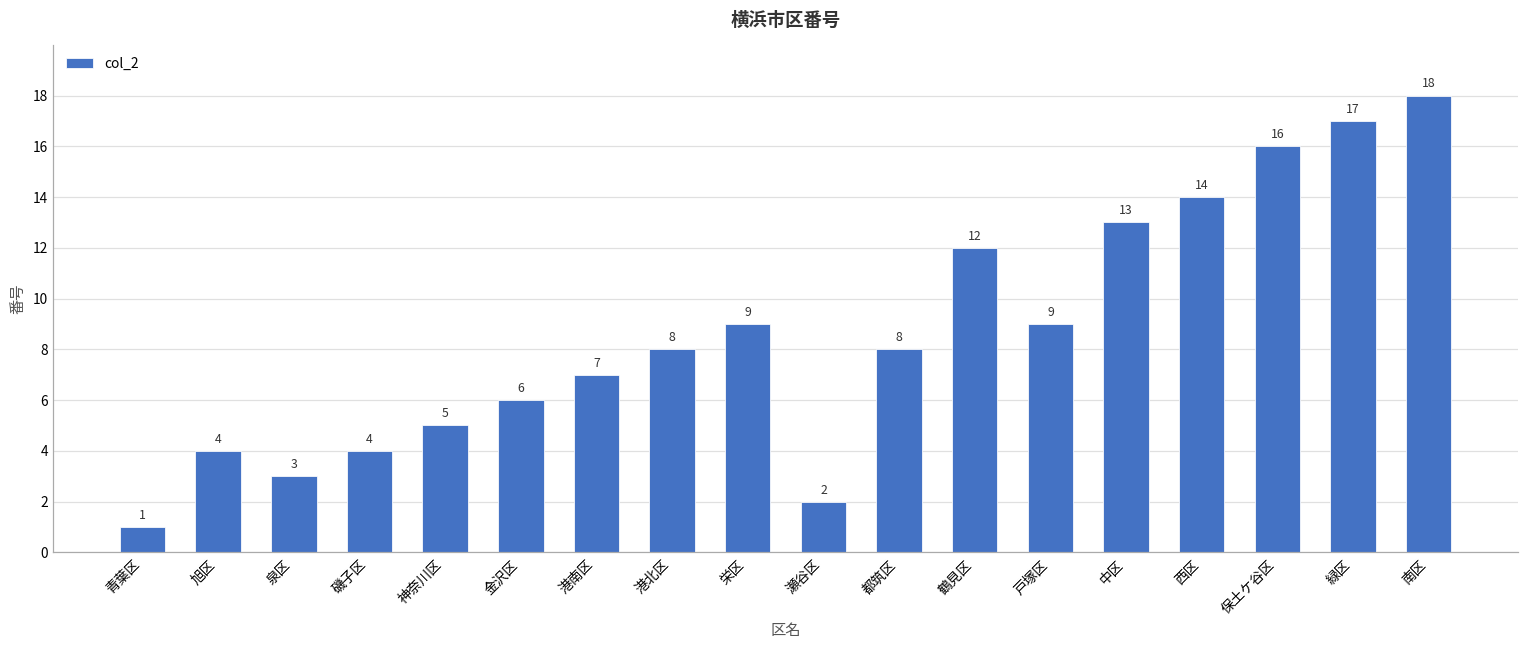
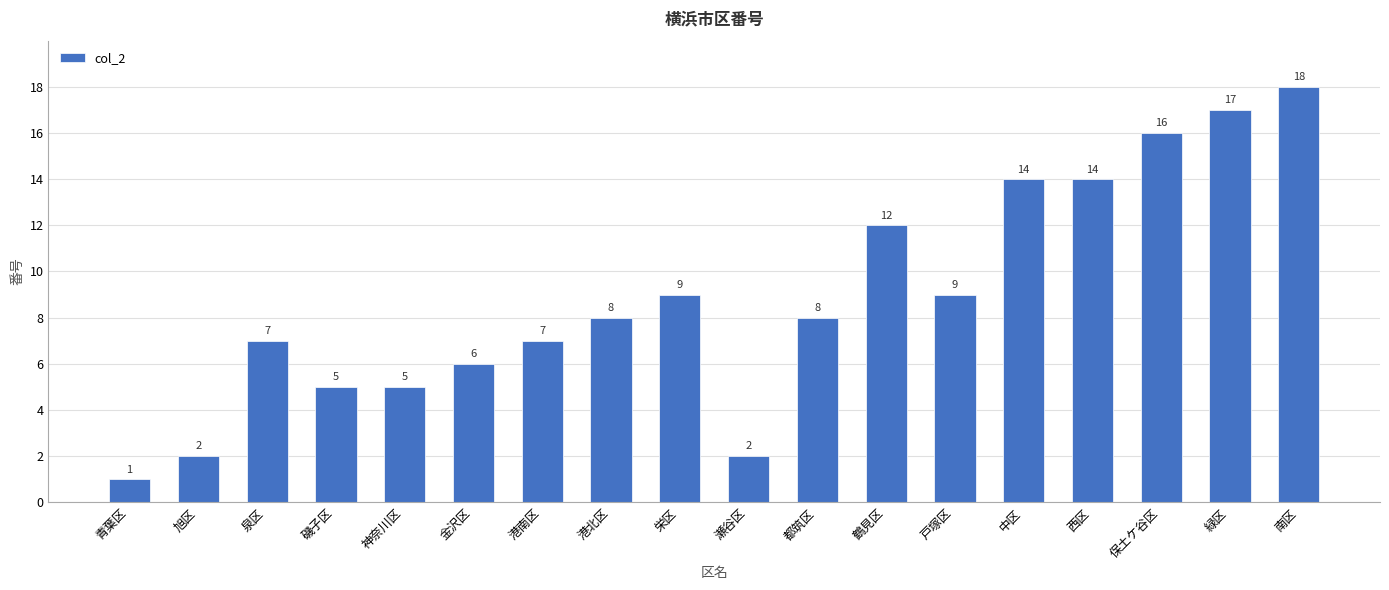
旭区: 4 -> 2
泉区: 3 -> 7
磯子区: 4 -> 5
中区: 13 -> 14
